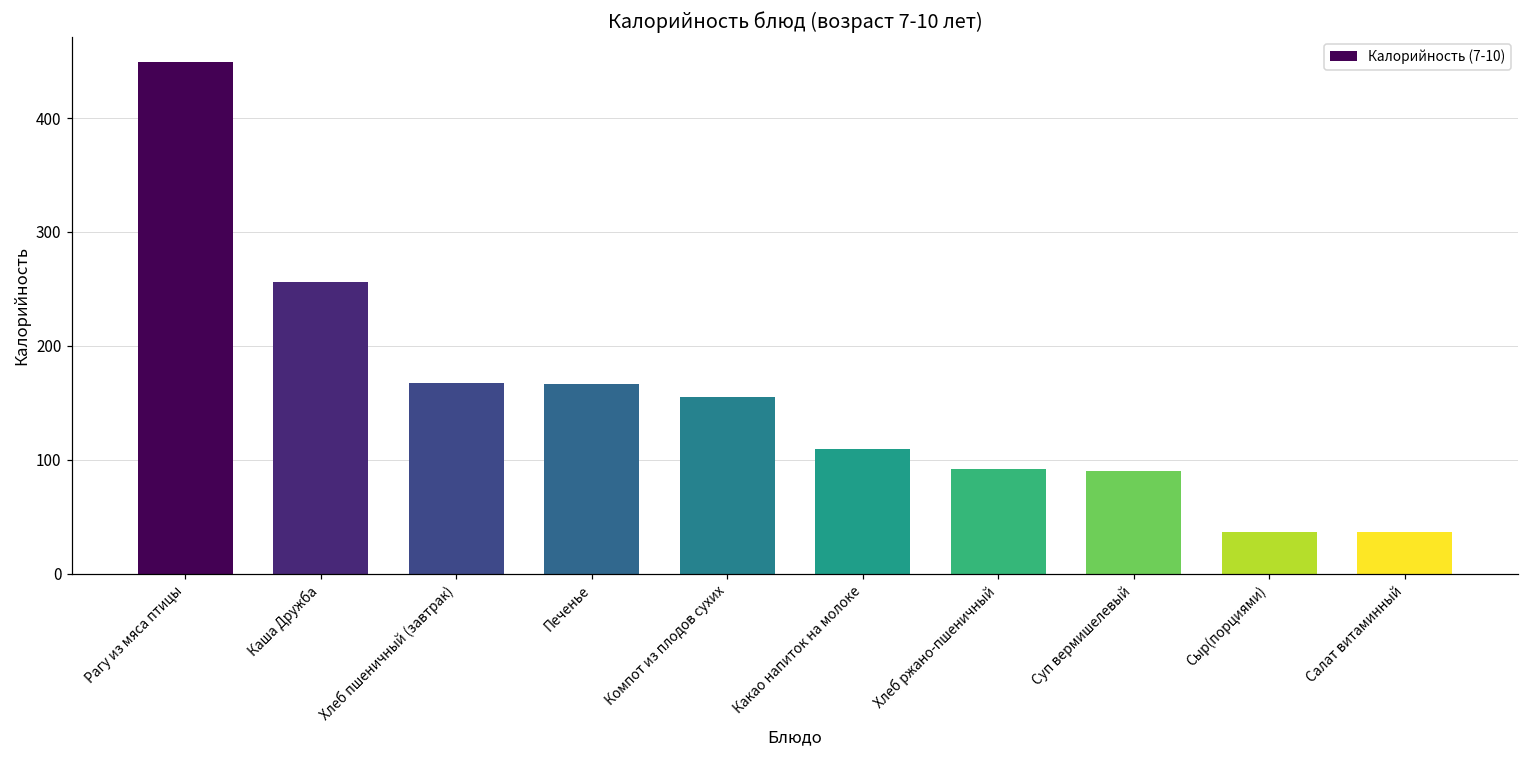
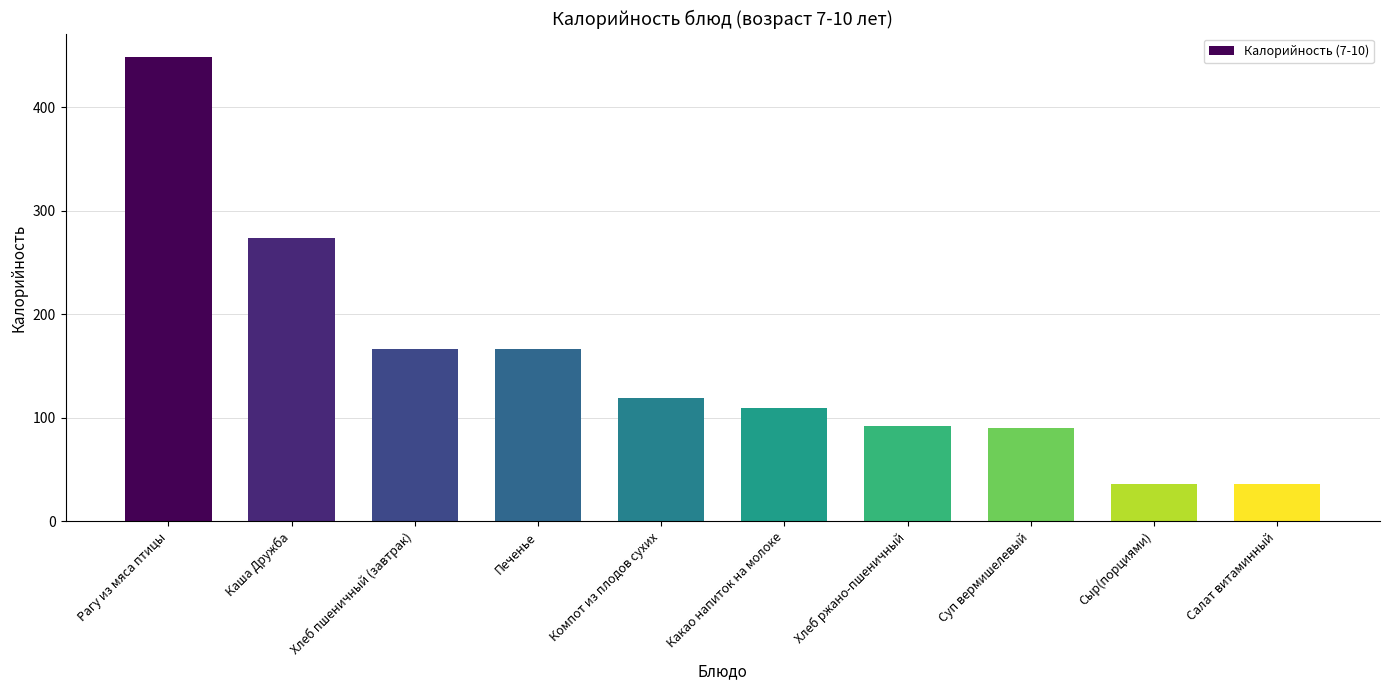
Каша Дружба: 256 -> 274
Компот из плодов сухих: 155 -> 119
